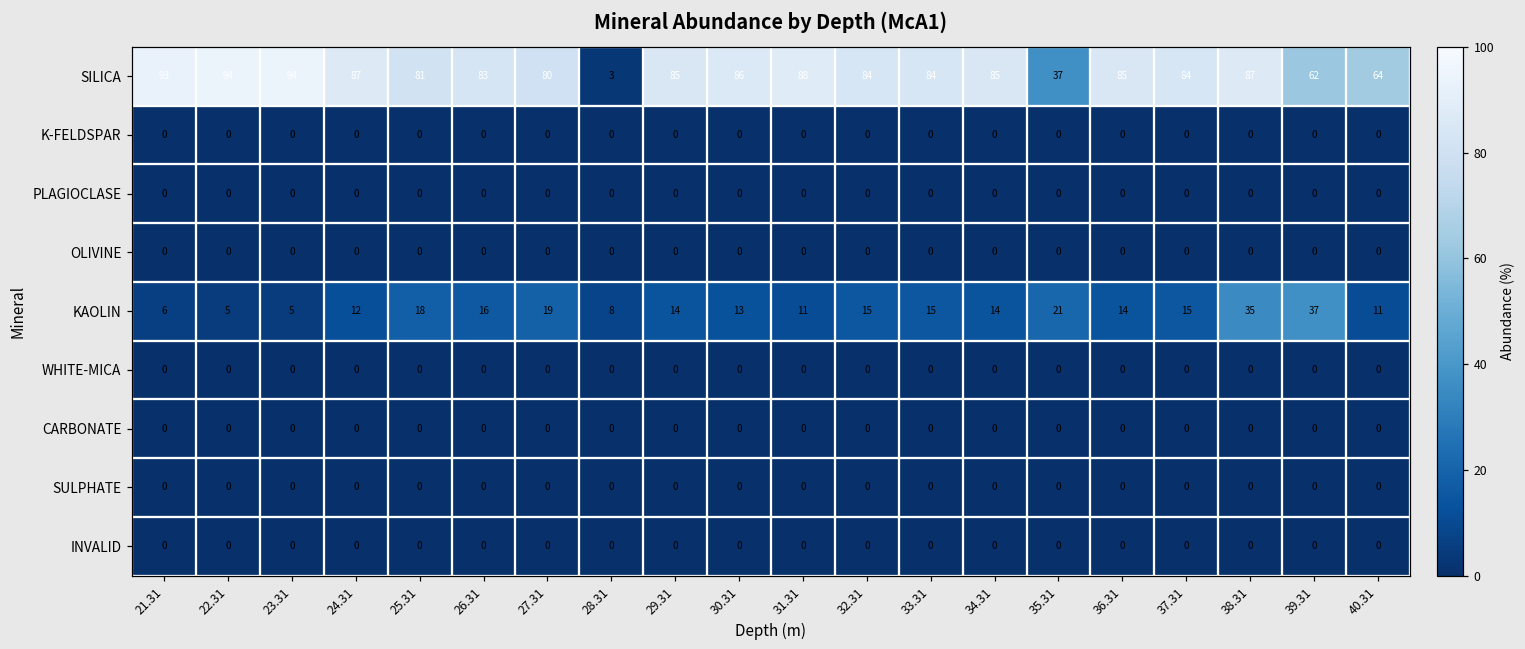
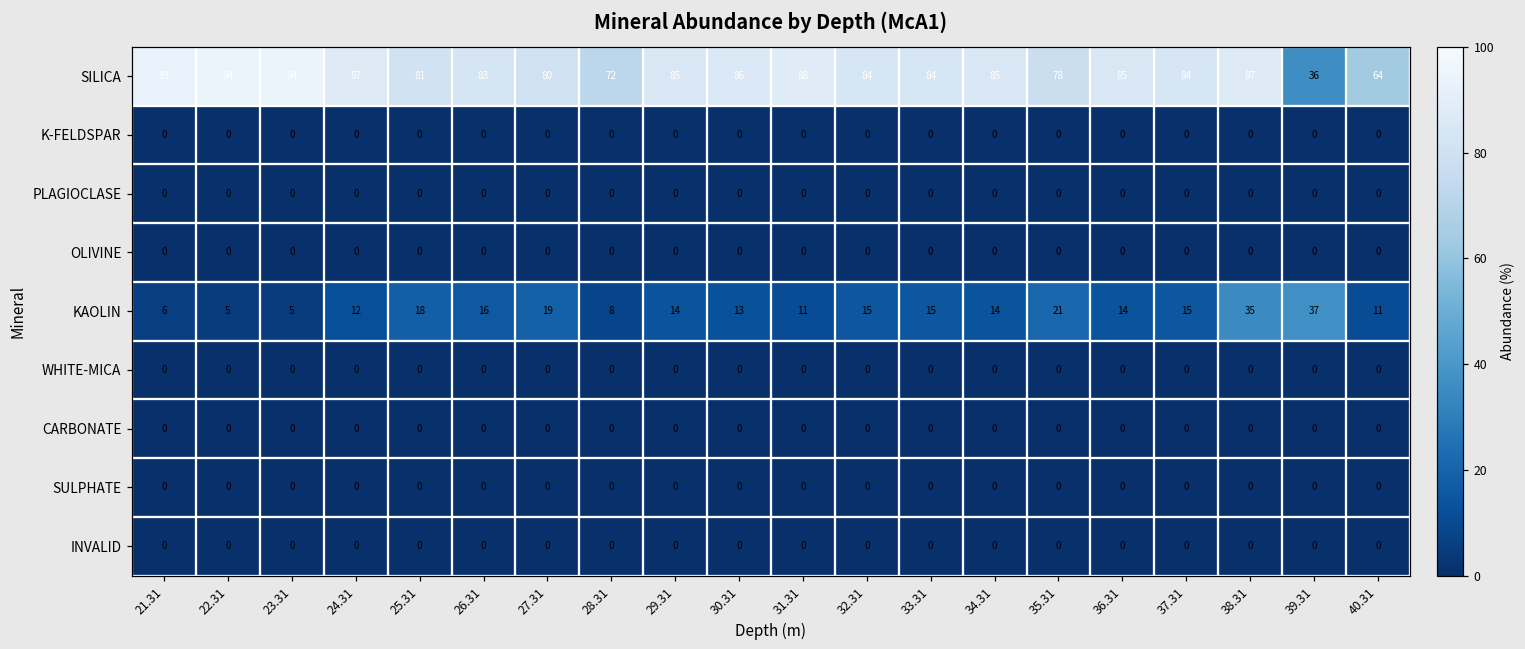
SILICA, 28.31: 3 -> 72
SILICA, 35.31: 37 -> 78
SILICA, 39.31: 62 -> 36
